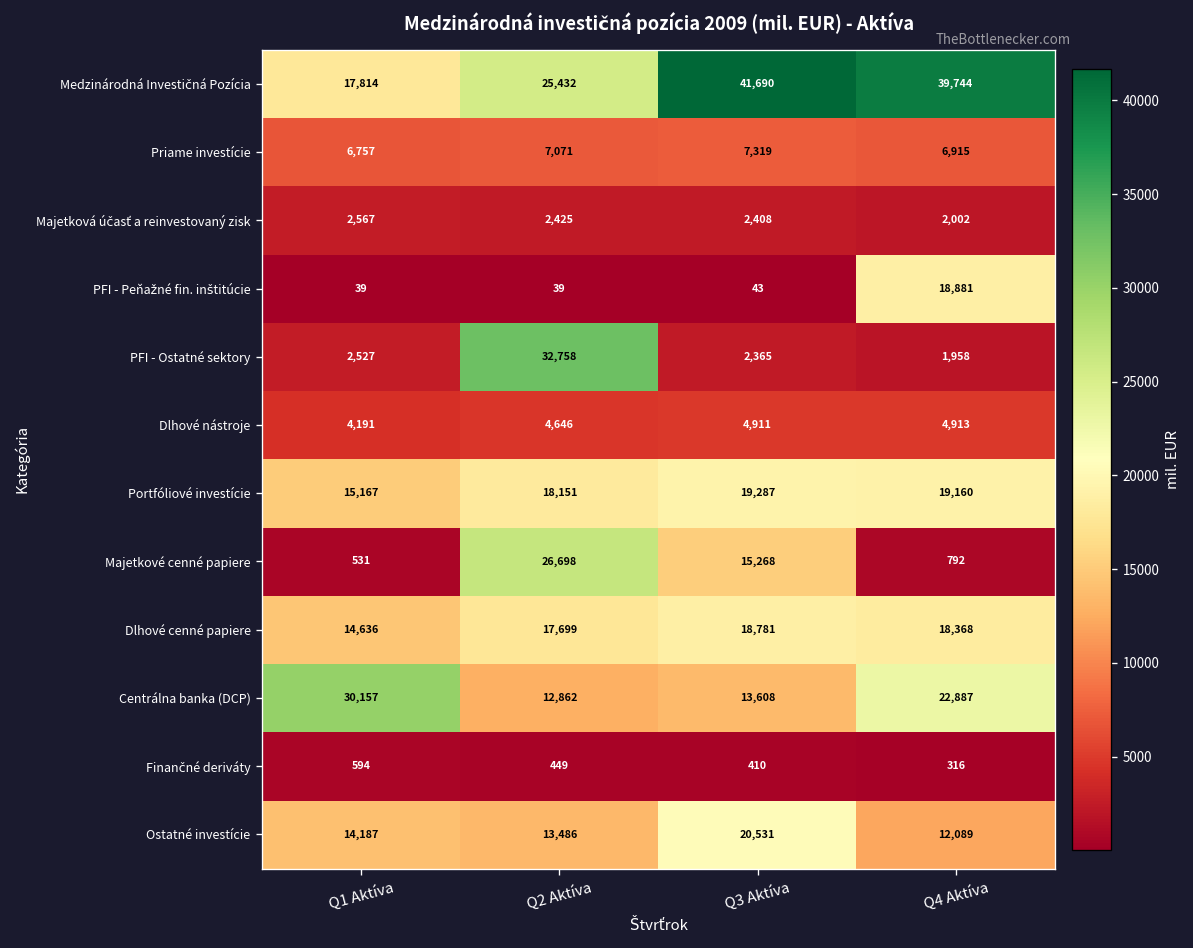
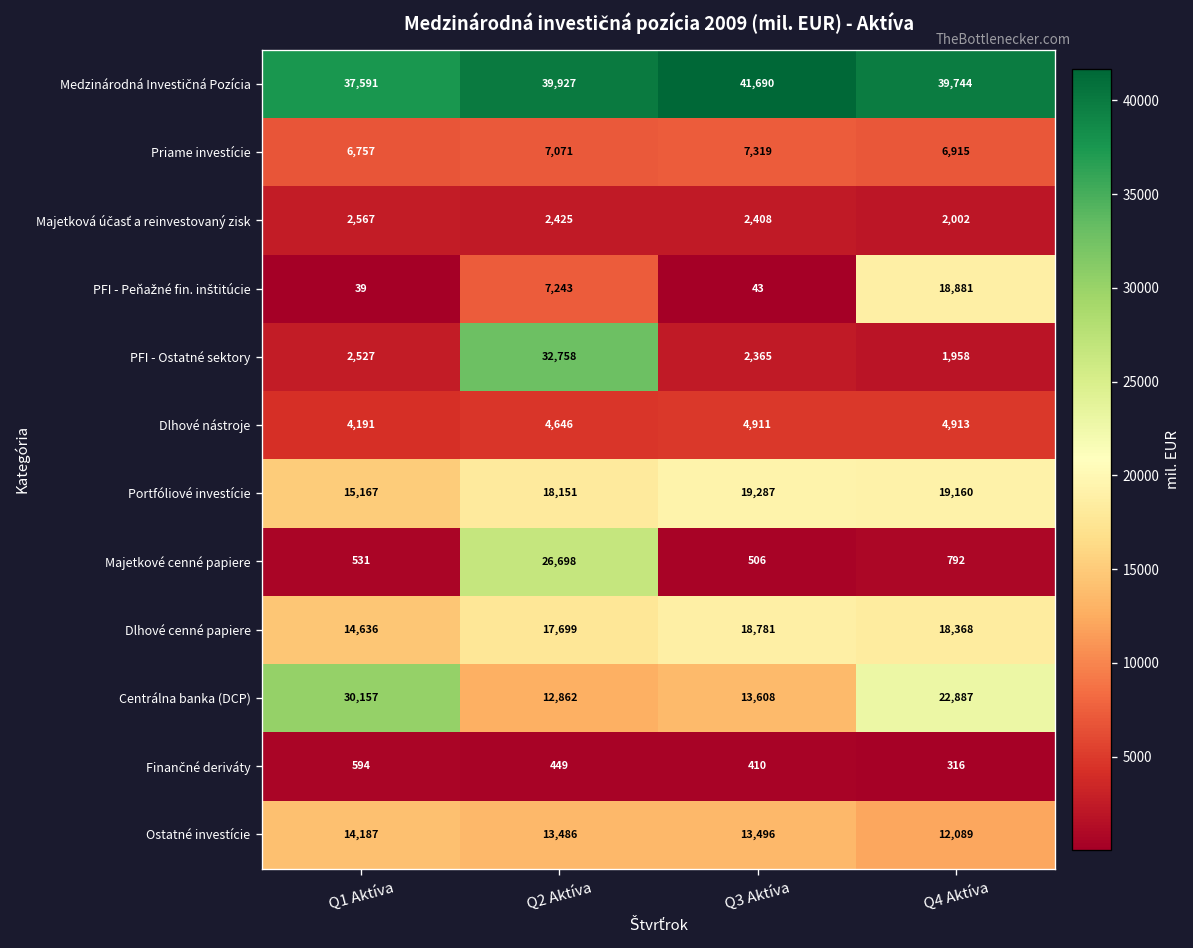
Medzinárodná Investičná Pozícia, Q1 Aktíva: 17,814 -> 37,591
Medzinárodná Investičná Pozícia, Q2 Aktíva: 25,432 -> 39,927
PFI - Peňažné fin. inštitúcie, Q2 Aktíva: 39 -> 7,243
Majetkové cenné papiere, Q3 Aktíva: 15,268 -> 506
Ostatné investície, Q3 Aktíva: 20,531 -> 13,496
